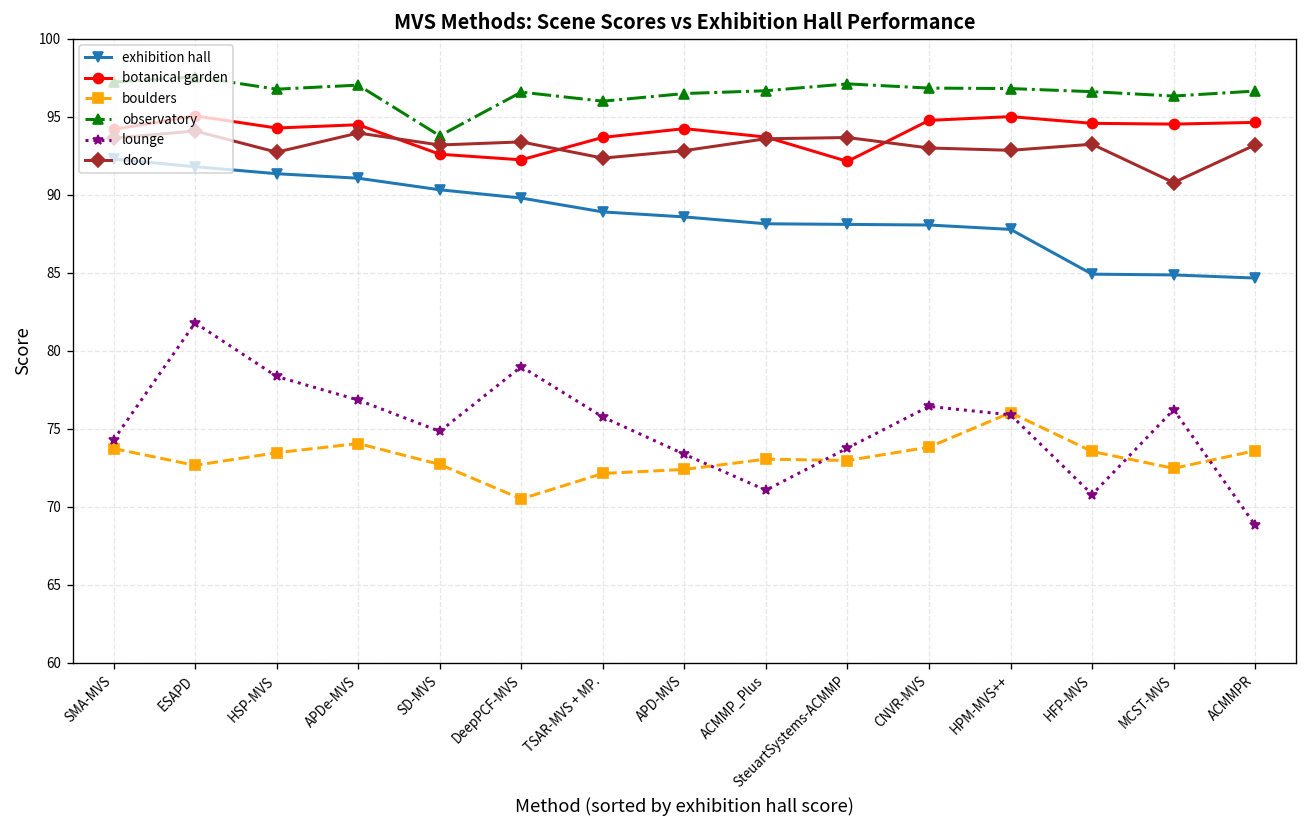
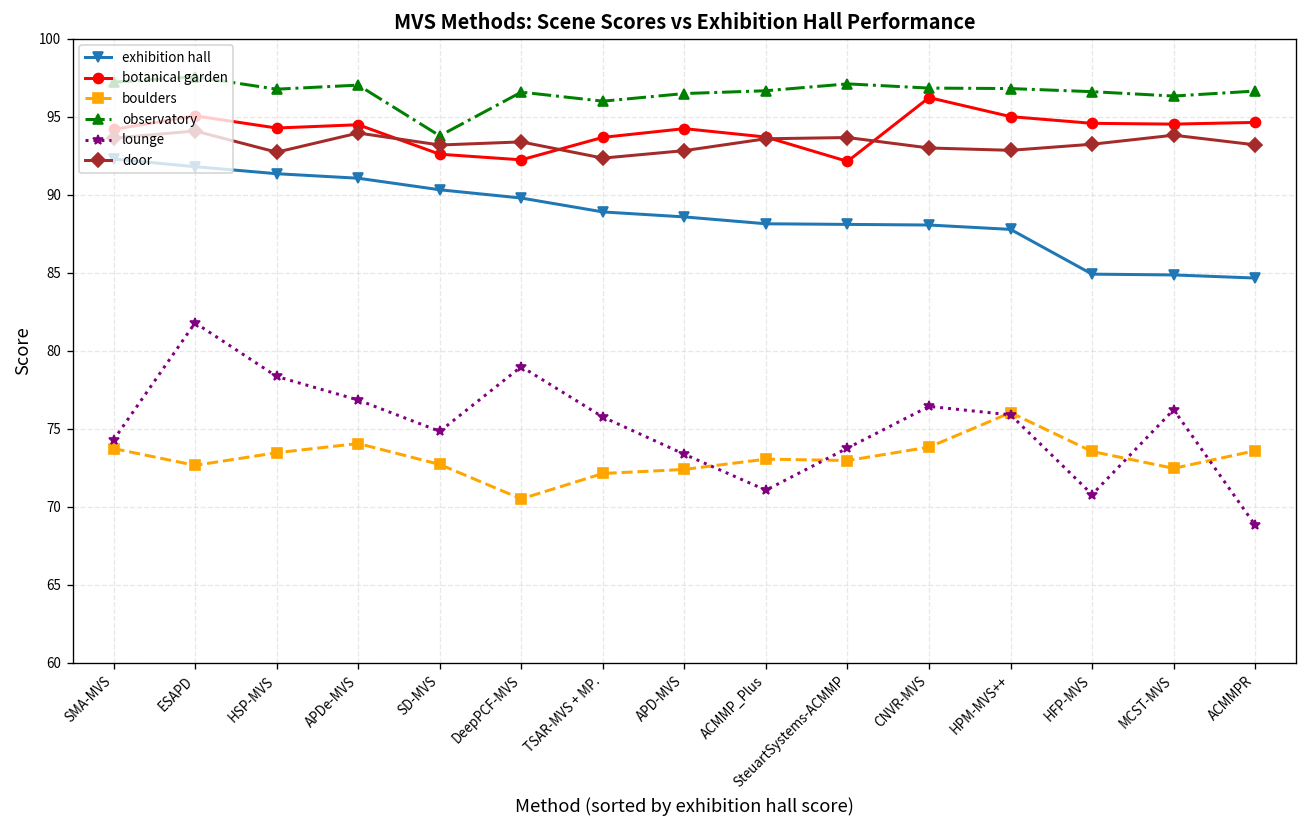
botanical garden, CNVR-MVS: 94.8 -> 96.2
door, MCST-MVS: 90.8 -> 93.8
